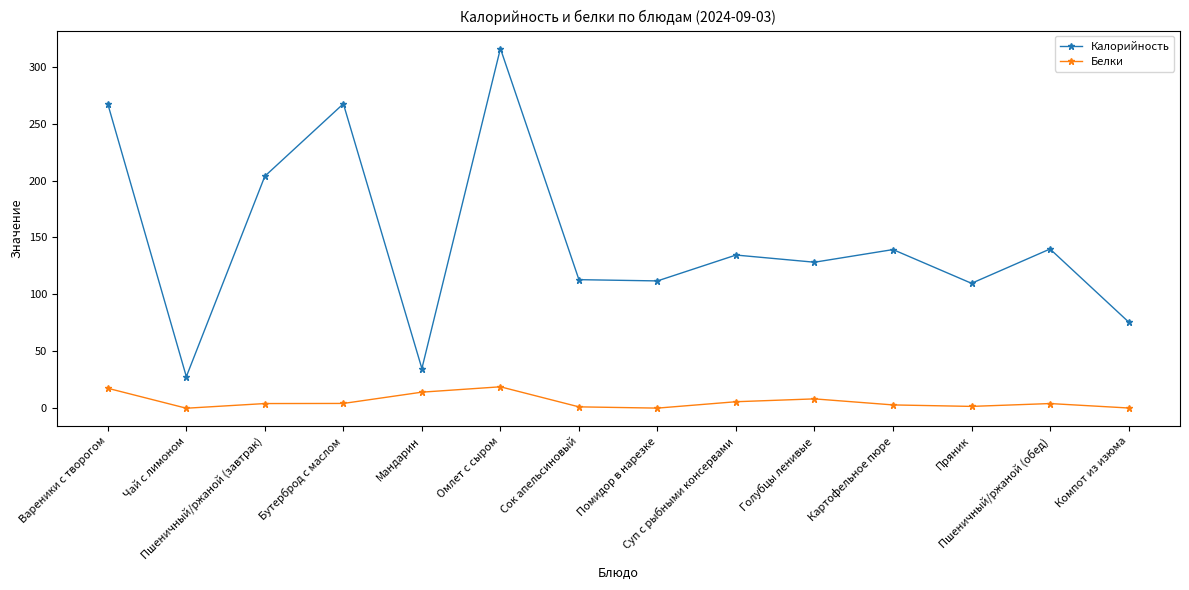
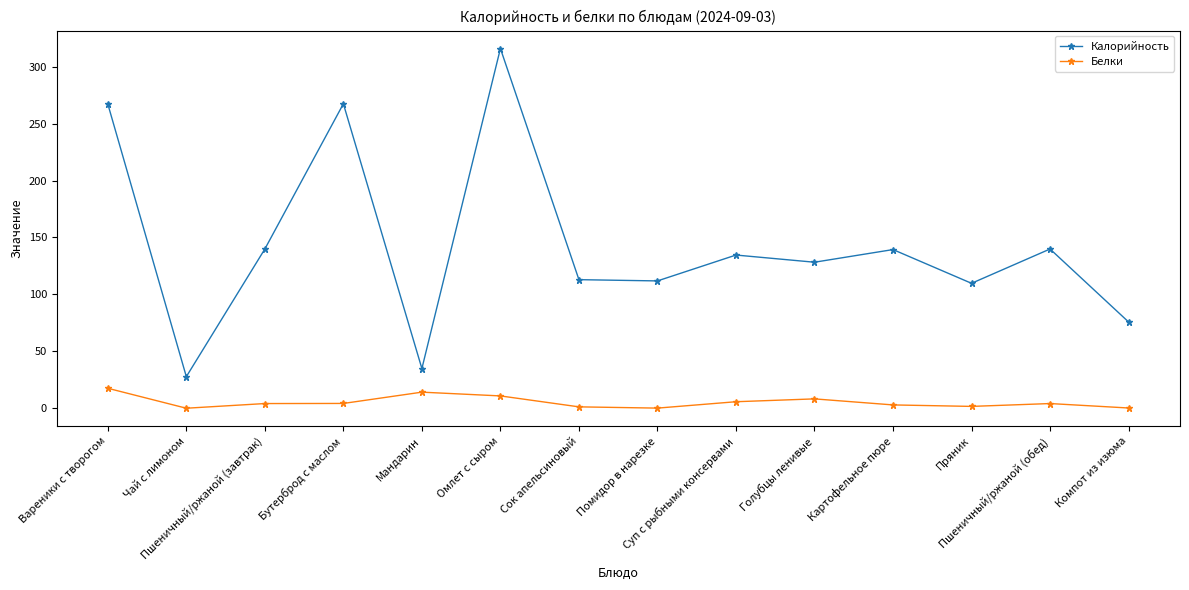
Калорийность, Пшеничный/ржаной (завтрак): 204 -> 140
Белки, Омлет с сыром: 19 -> 11
